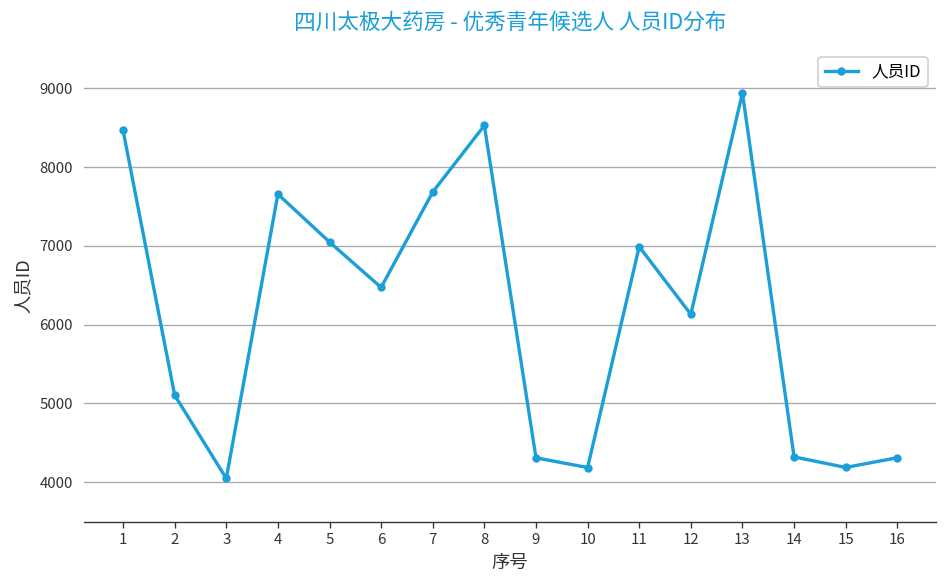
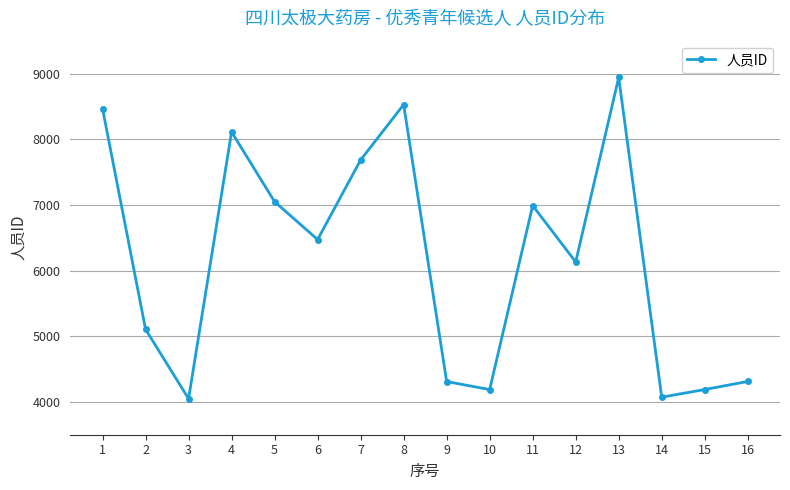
4: 7700 -> 8100
14: 4300 -> 4100
